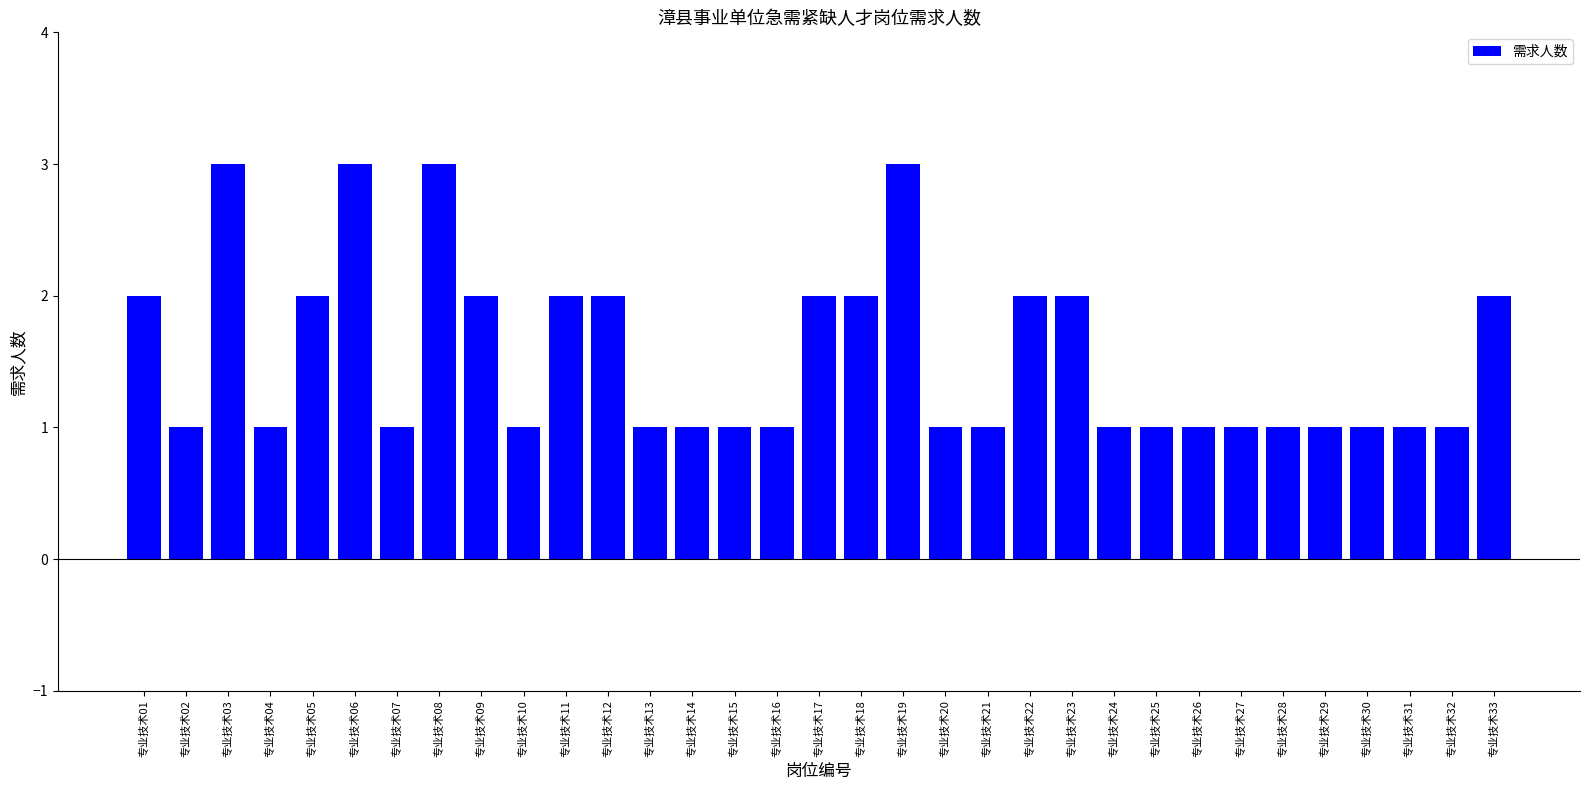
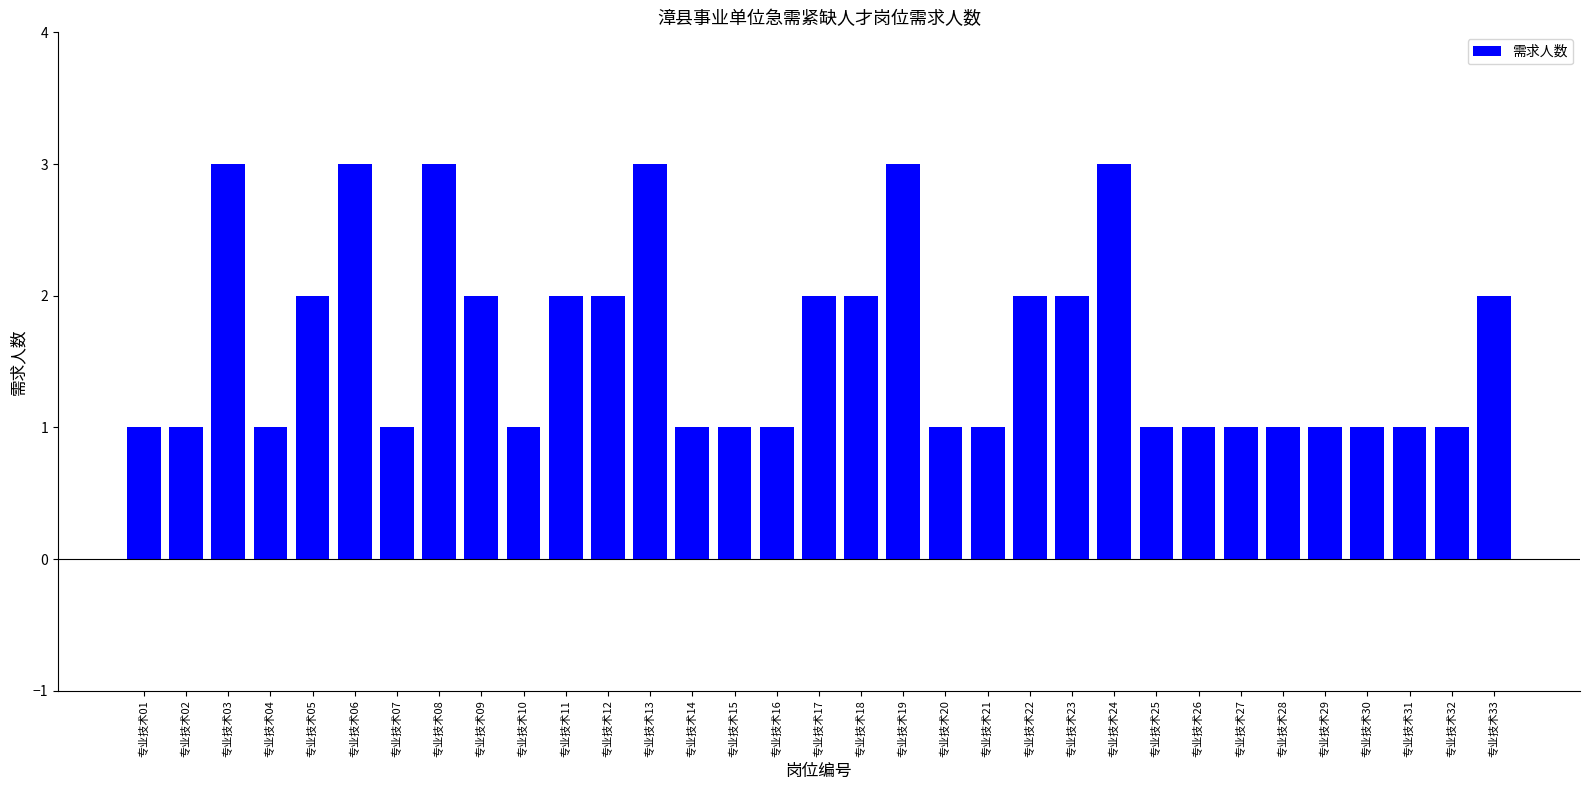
专业技术01: 2 -> 1
专业技术13: 1 -> 3
专业技术24: 1 -> 3
